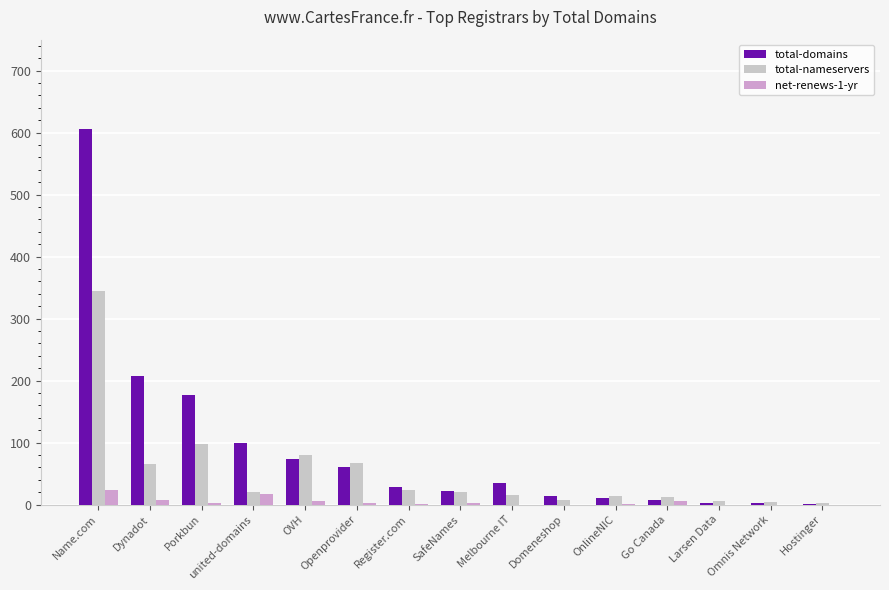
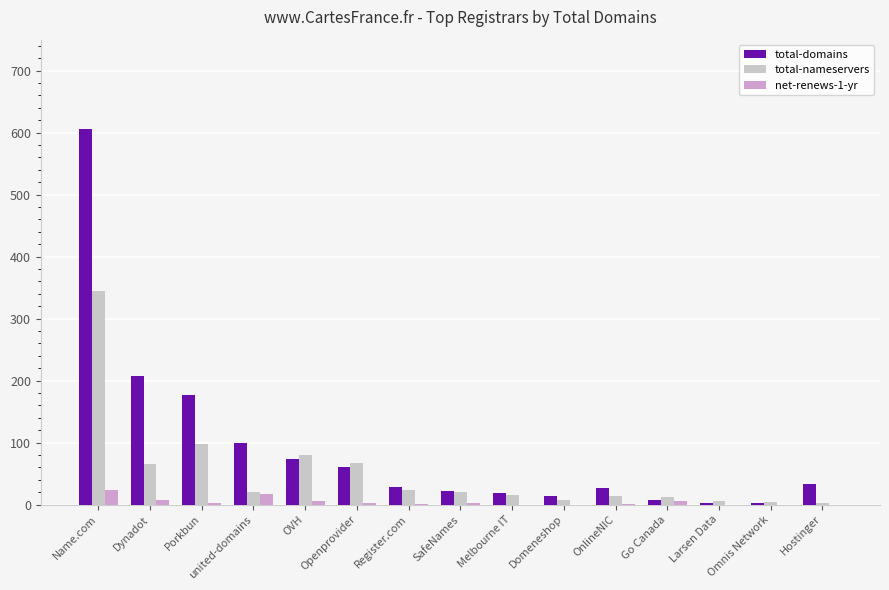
total-domains, Melbourne IT: 30 -> 20
total-domains, OnlineNIC: 10 -> 30
total-domains, Hostinger: 0 -> 30
